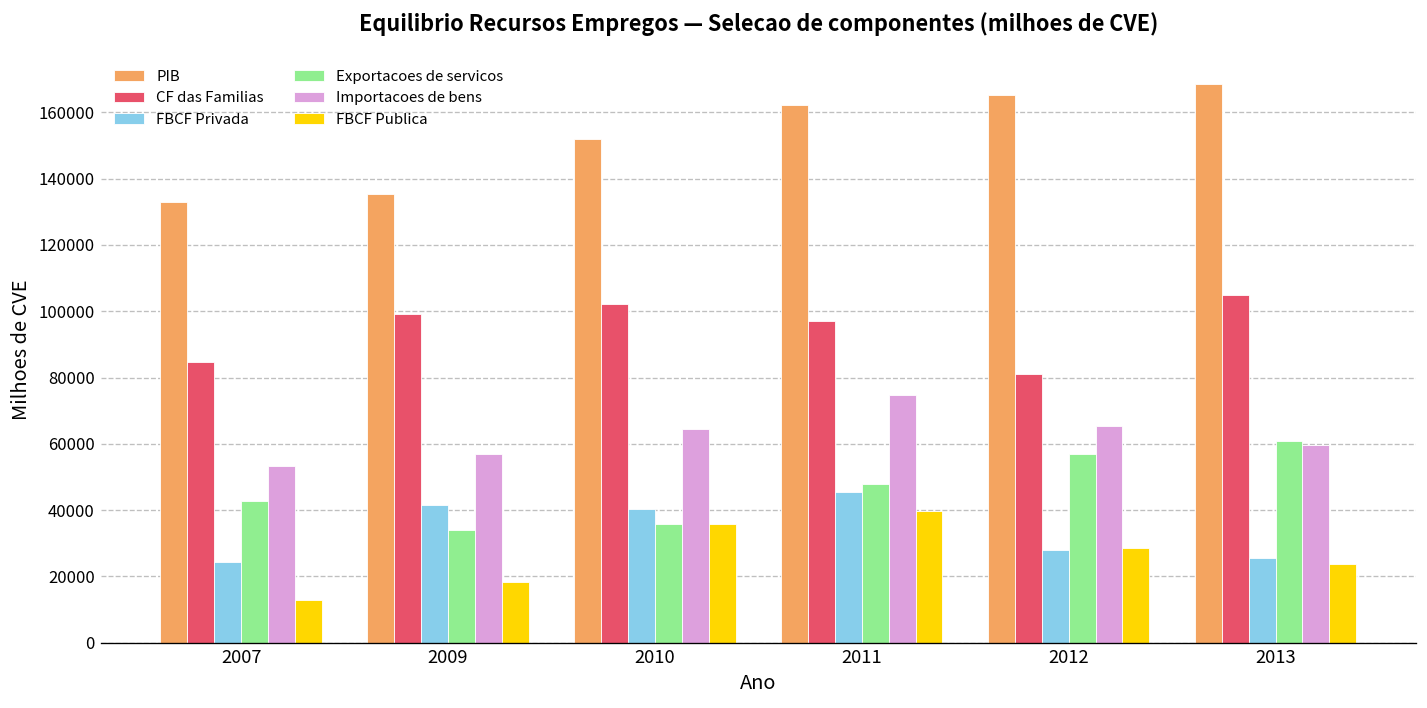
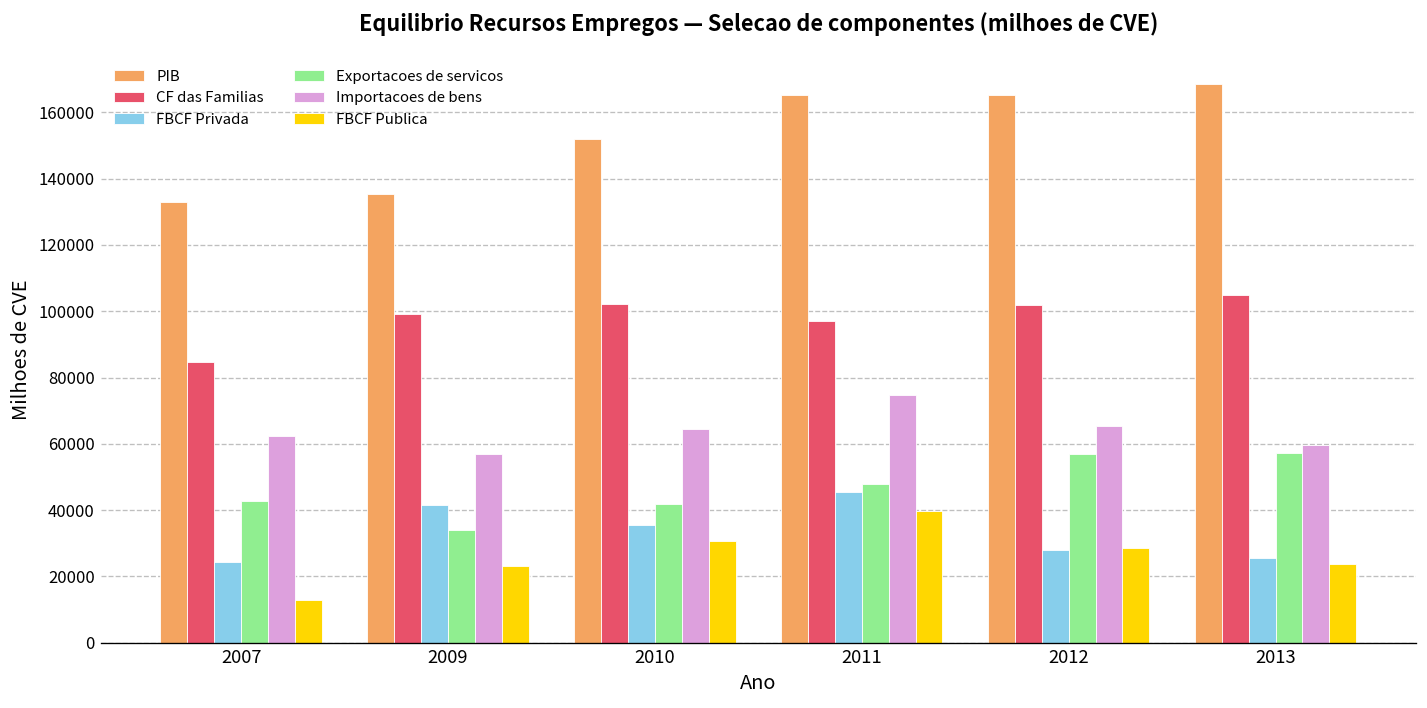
Importacoes de bens, 2007: 53000 -> 62000
FBCF Publica, 2009: 18000 -> 23000
FBCF Privada, 2010: 40000 -> 35000
Exportacoes de servicos, 2010: 36000 -> 42000
FBCF Publica, 2010: 36000 -> 31000
PIB, 2011: 162000 -> 165000
CF das Familias, 2012: 81000 -> 102000
Exportacoes de servicos, 2013: 61000 -> 57000
